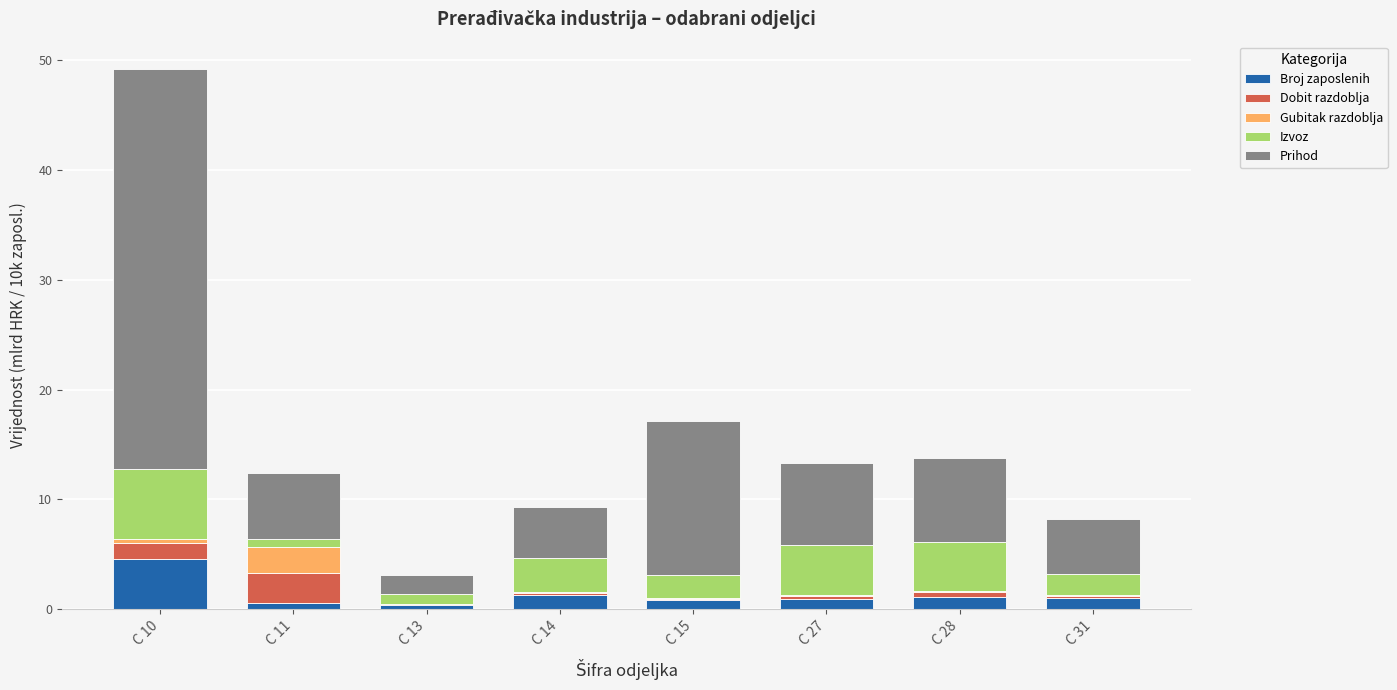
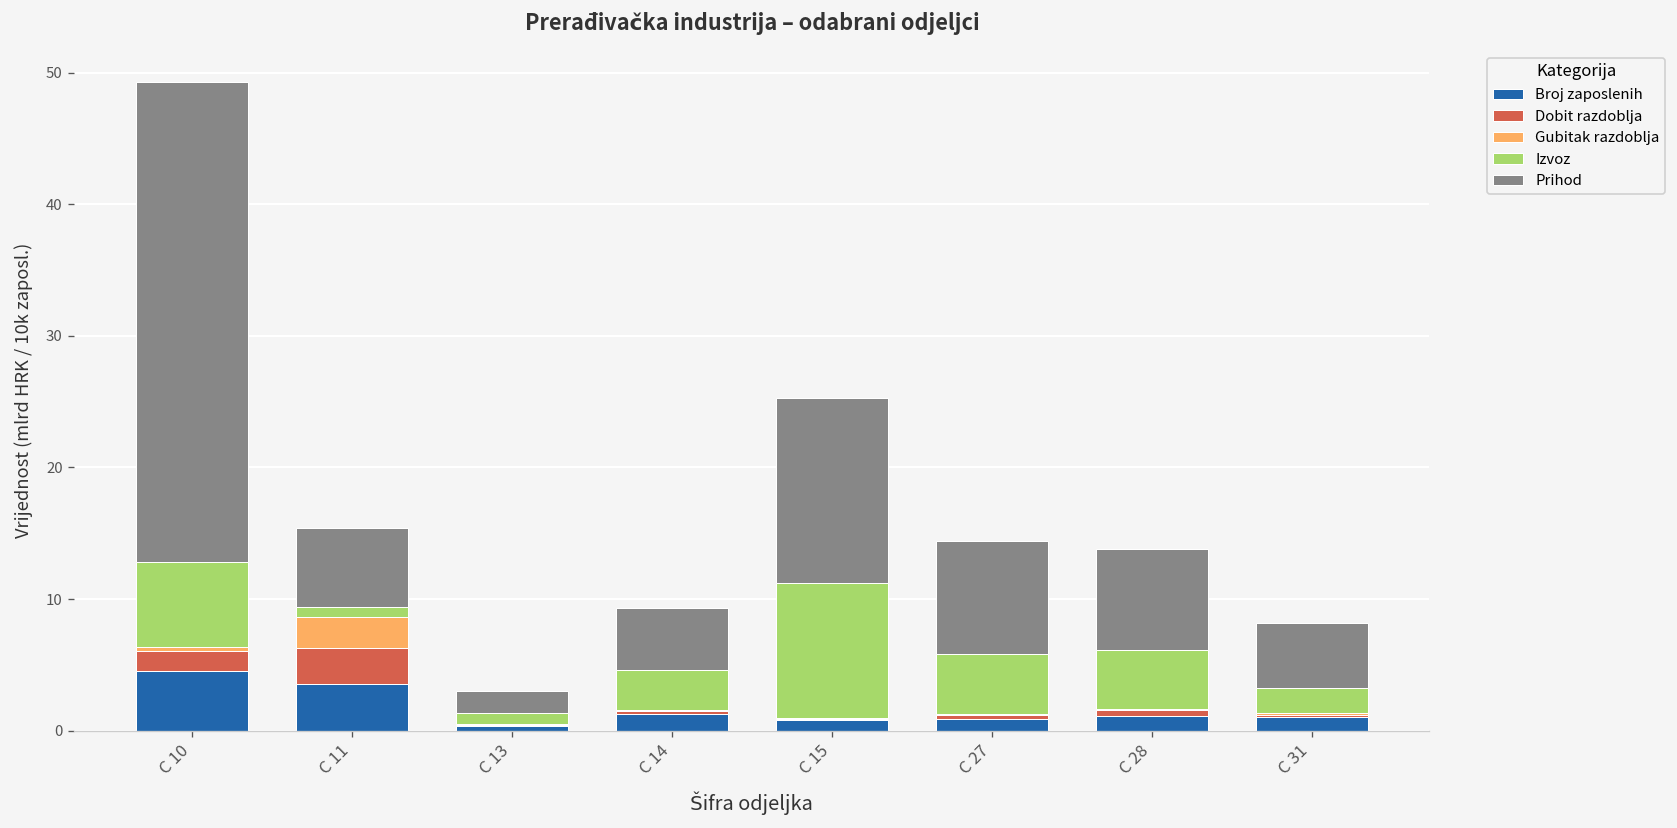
Broj zaposlenih, C 11: 0.5 -> 3.5
Izvoz, C 15: 2.1 -> 10.3
Prihod, C 27: 7.5 -> 8.6
